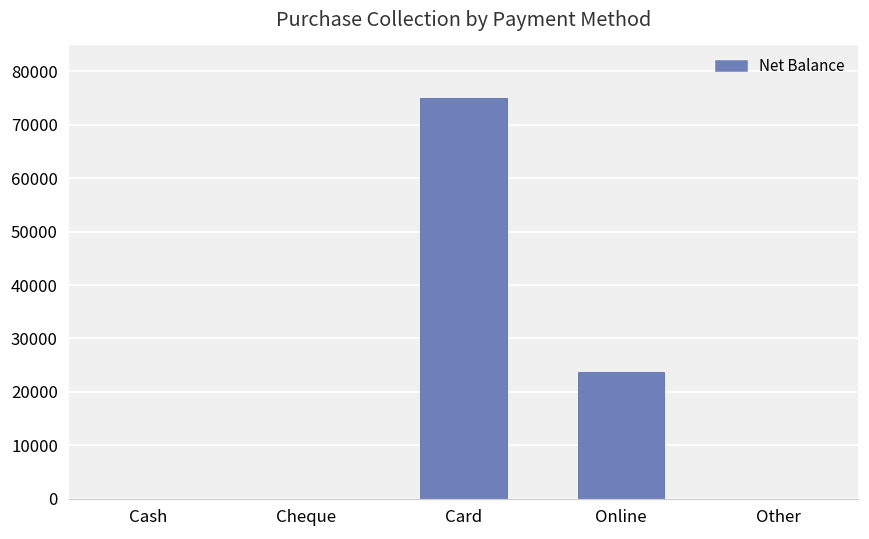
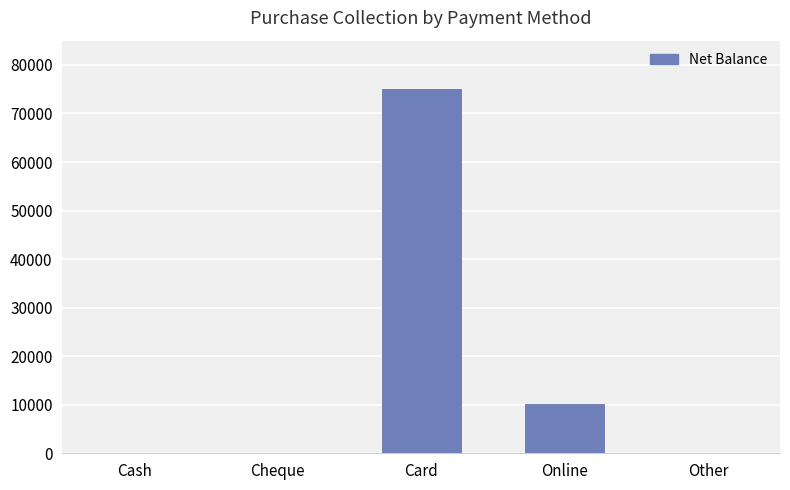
Online: 24000 -> 10000
